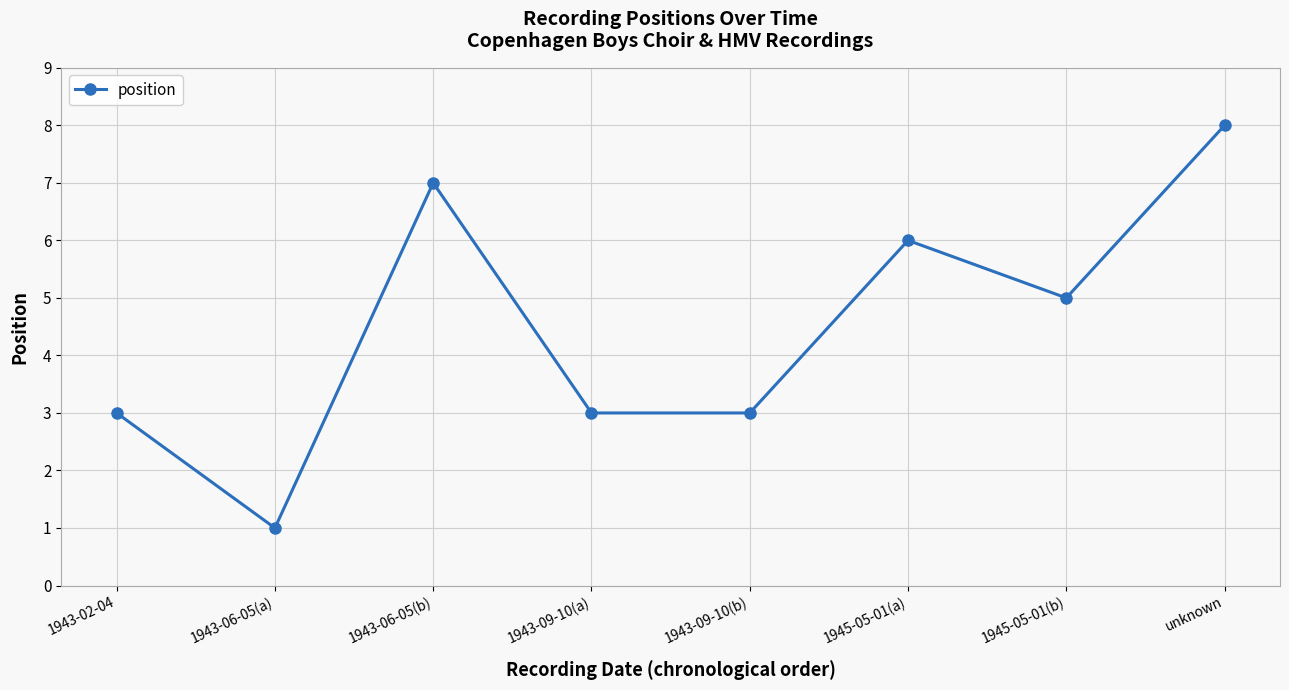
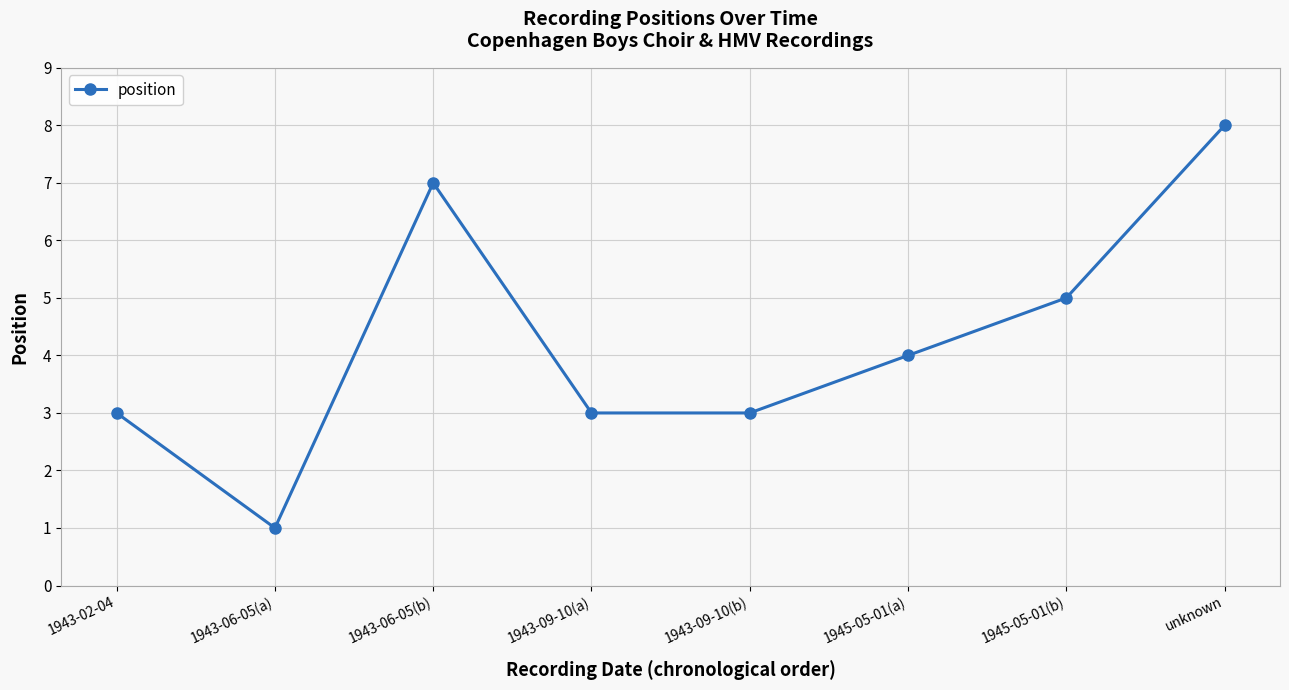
1945-05-01(a): 6 -> 4
